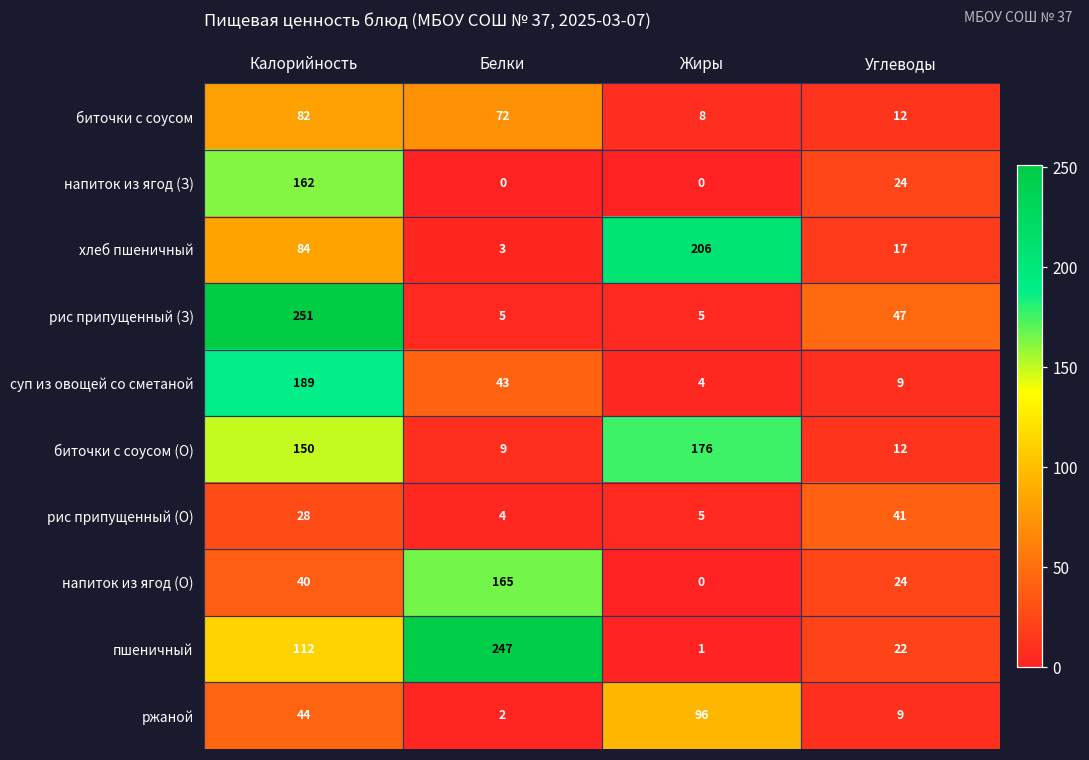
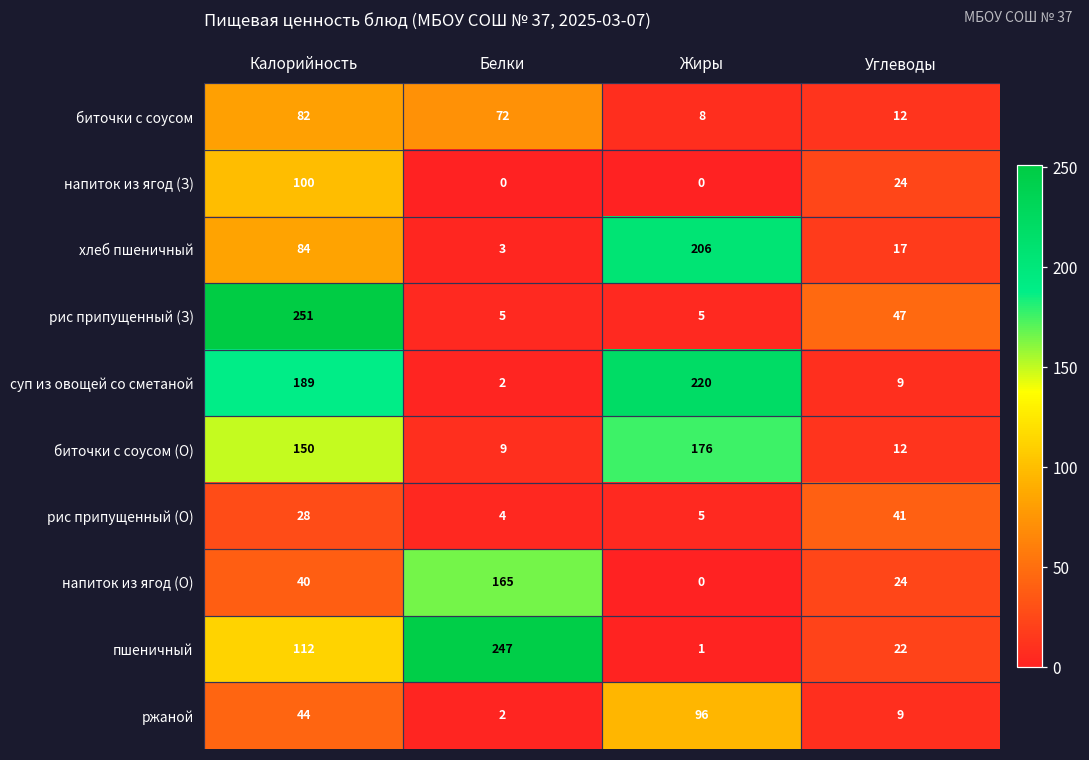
напиток из ягод (З), Калорийность: 162 -> 100
суп из овощей со сметаной, Белки: 43 -> 2
суп из овощей со сметаной, Жиры: 4 -> 220
